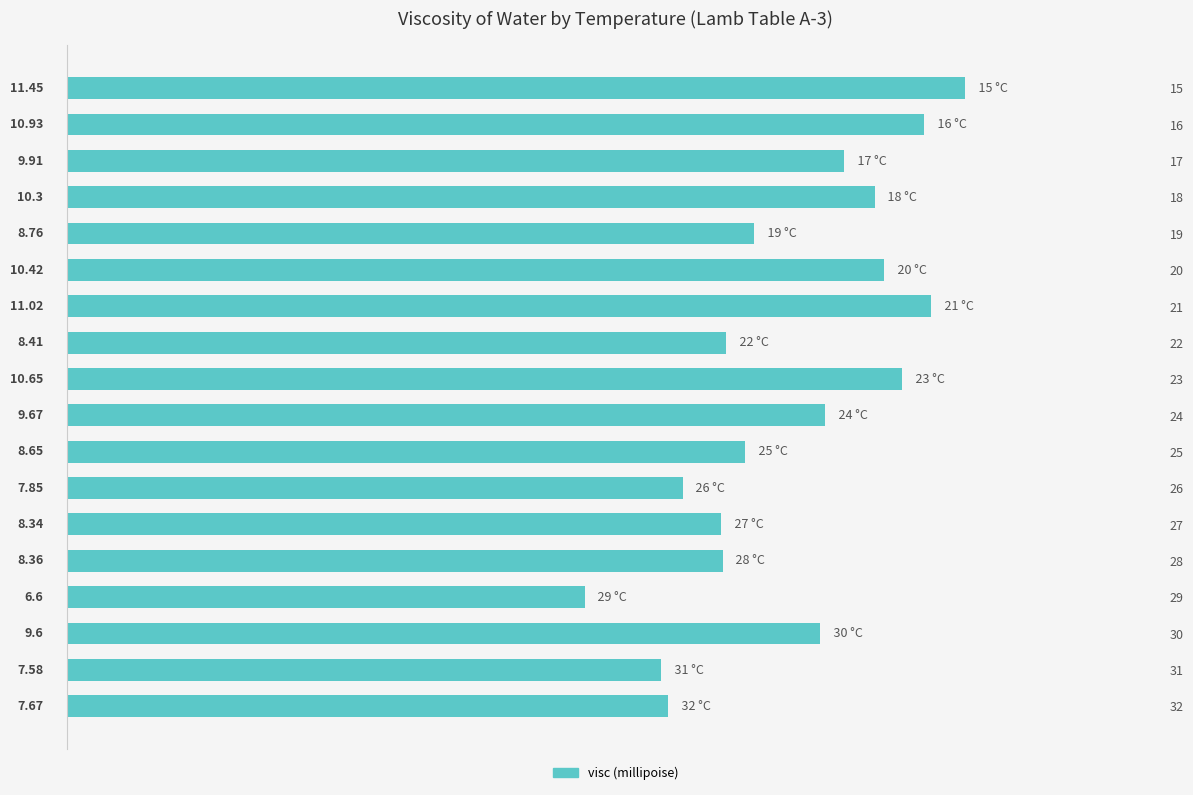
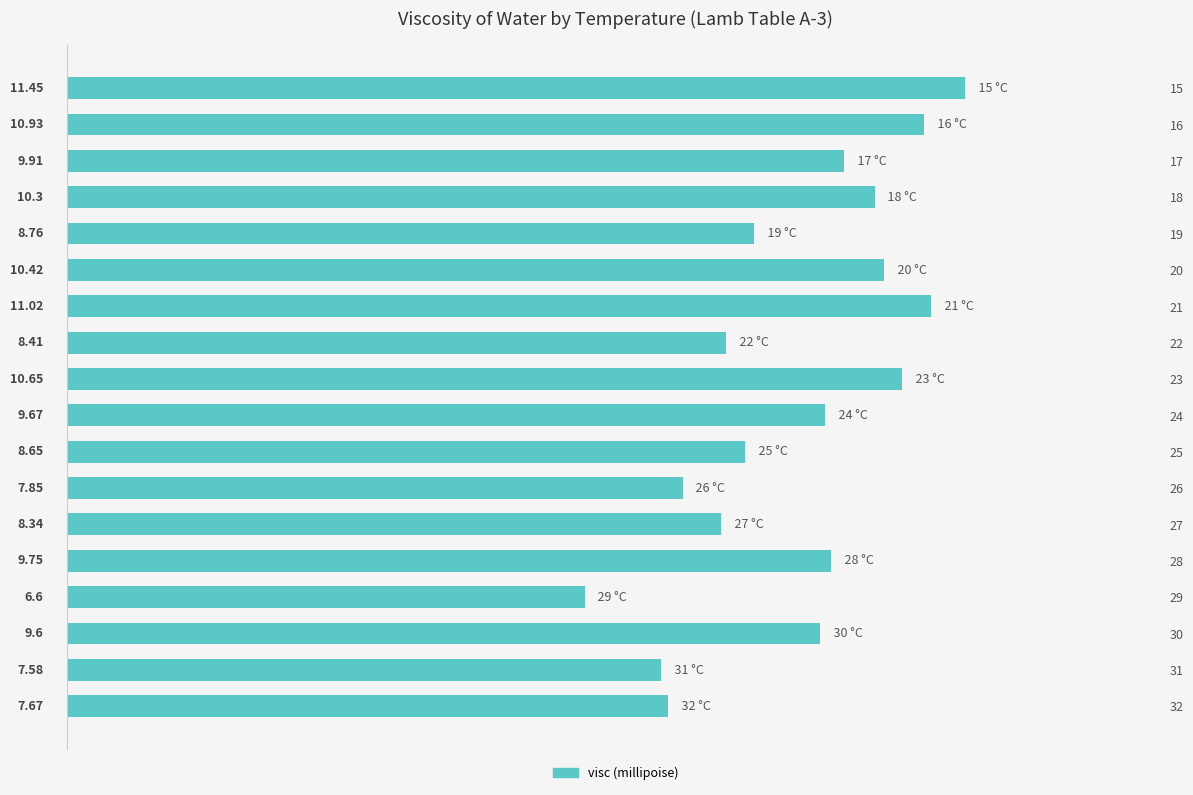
28: 8.36 -> 9.75
